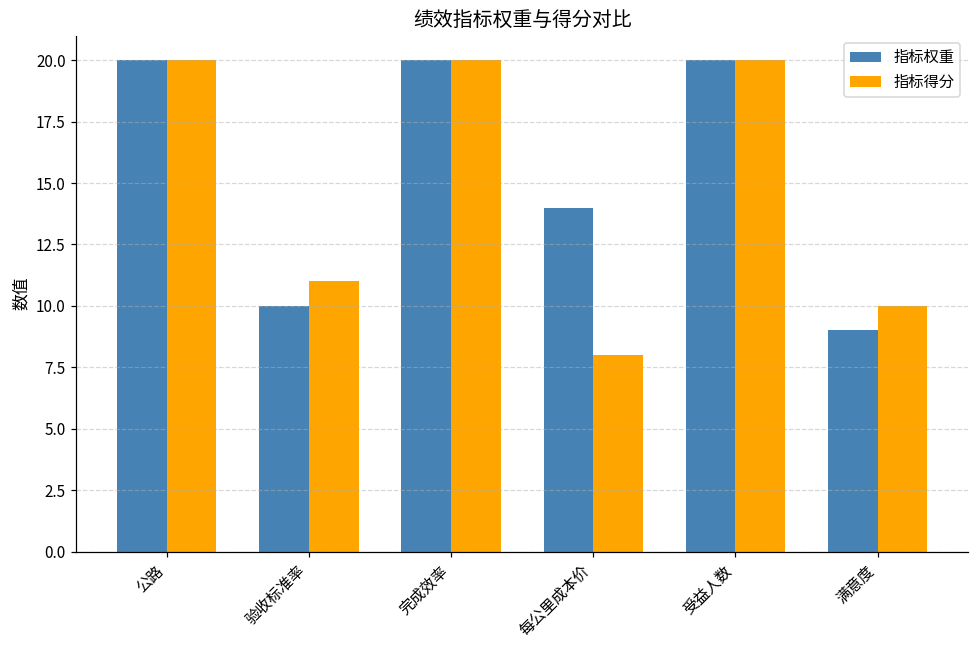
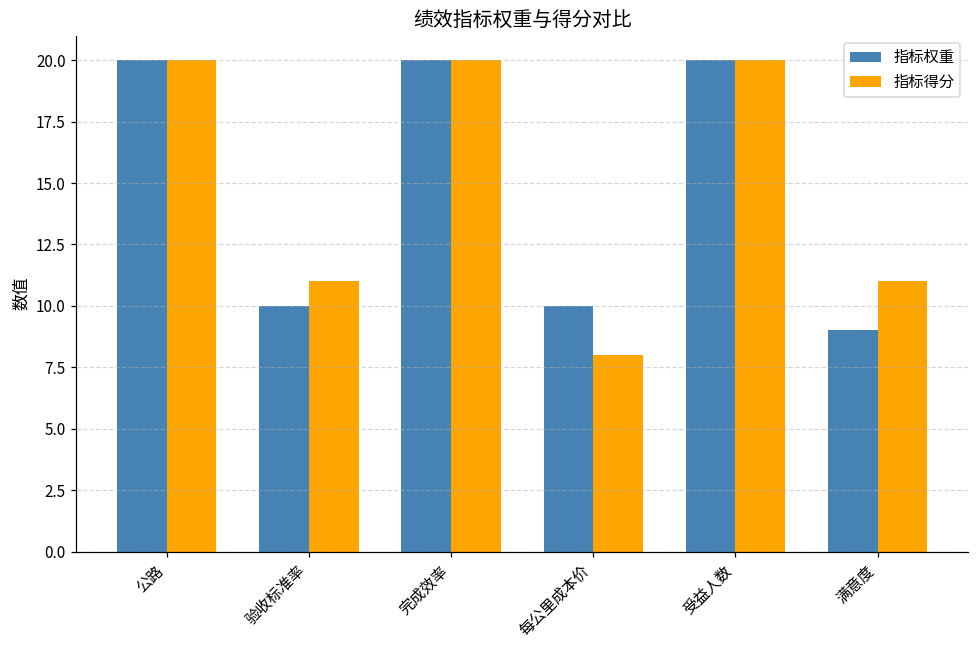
指标权重, 每公里成本价: 14 -> 10
指标得分, 满意度: 10 -> 11
